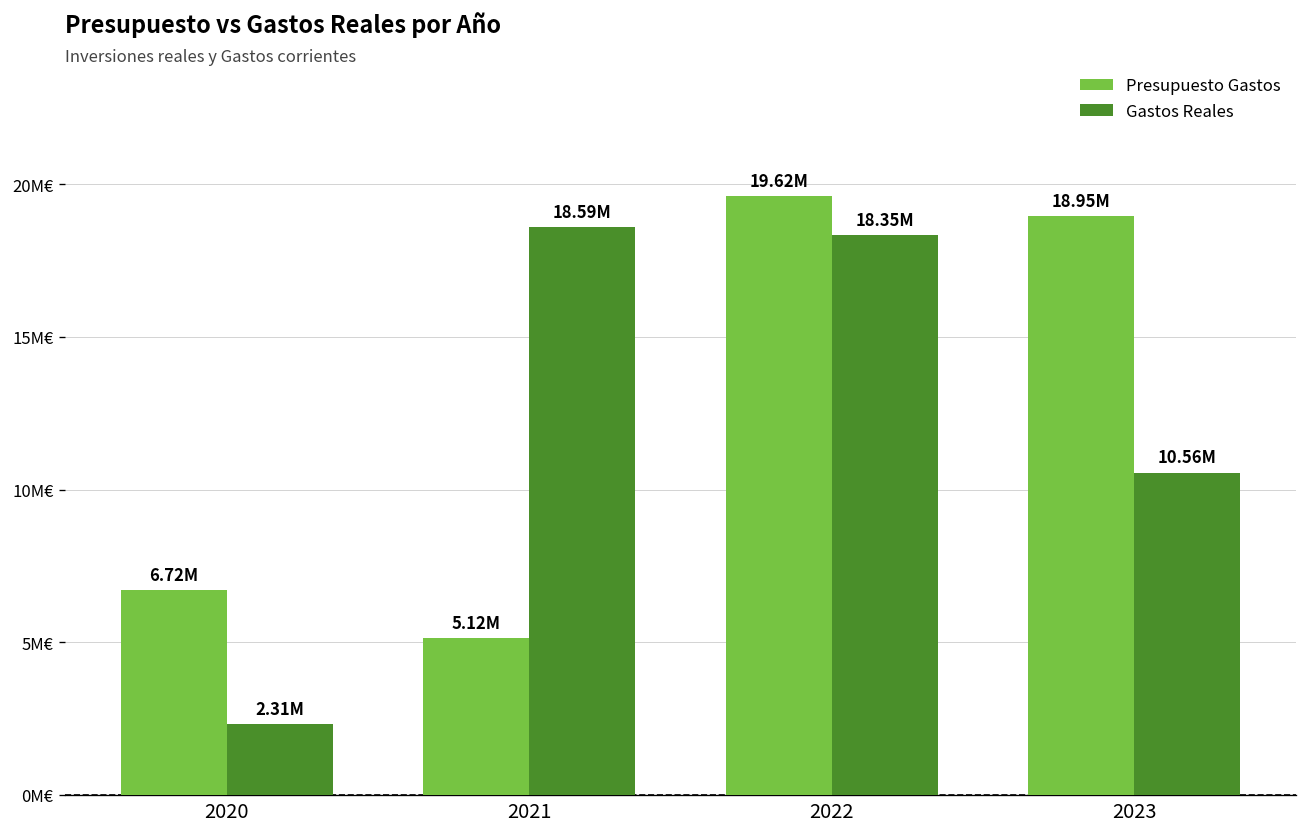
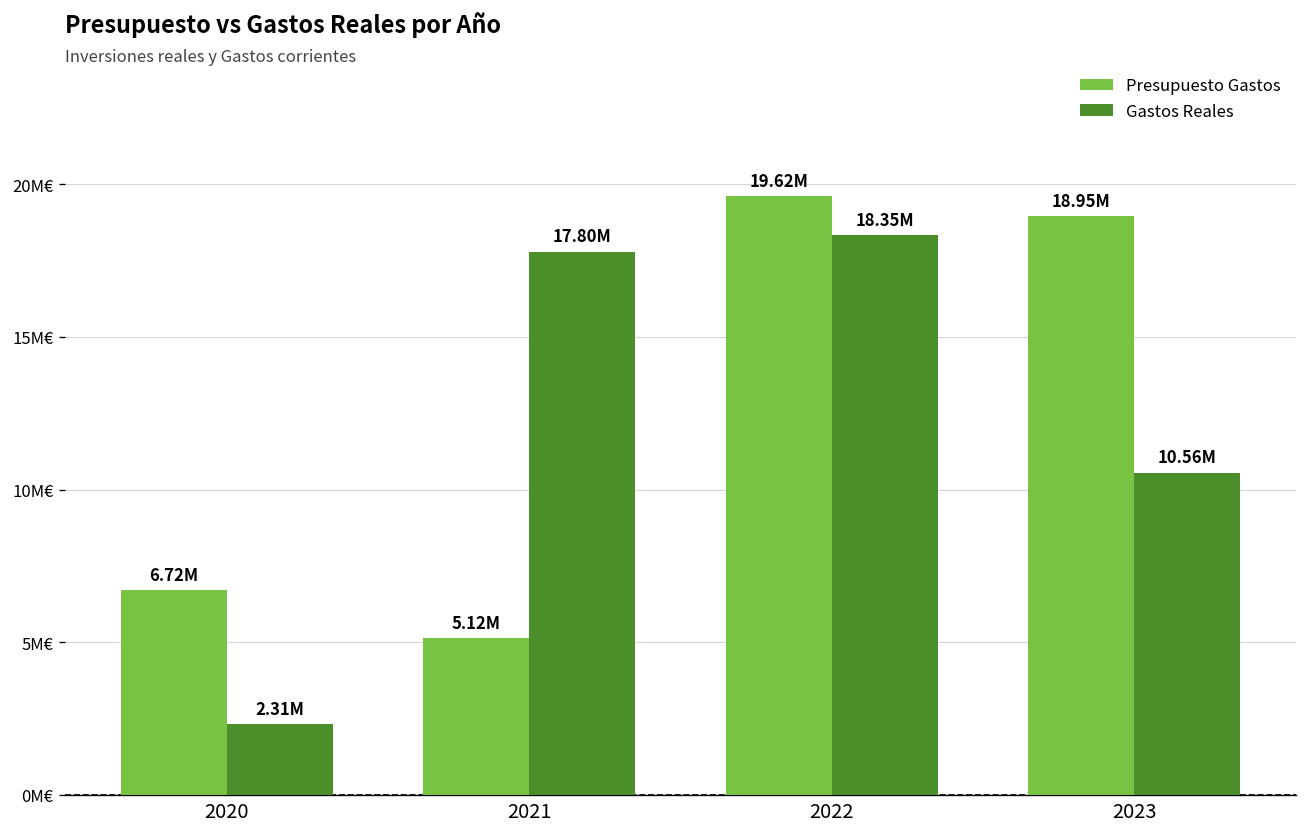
Gastos Reales, 2021: 18.59M -> 17.80M
